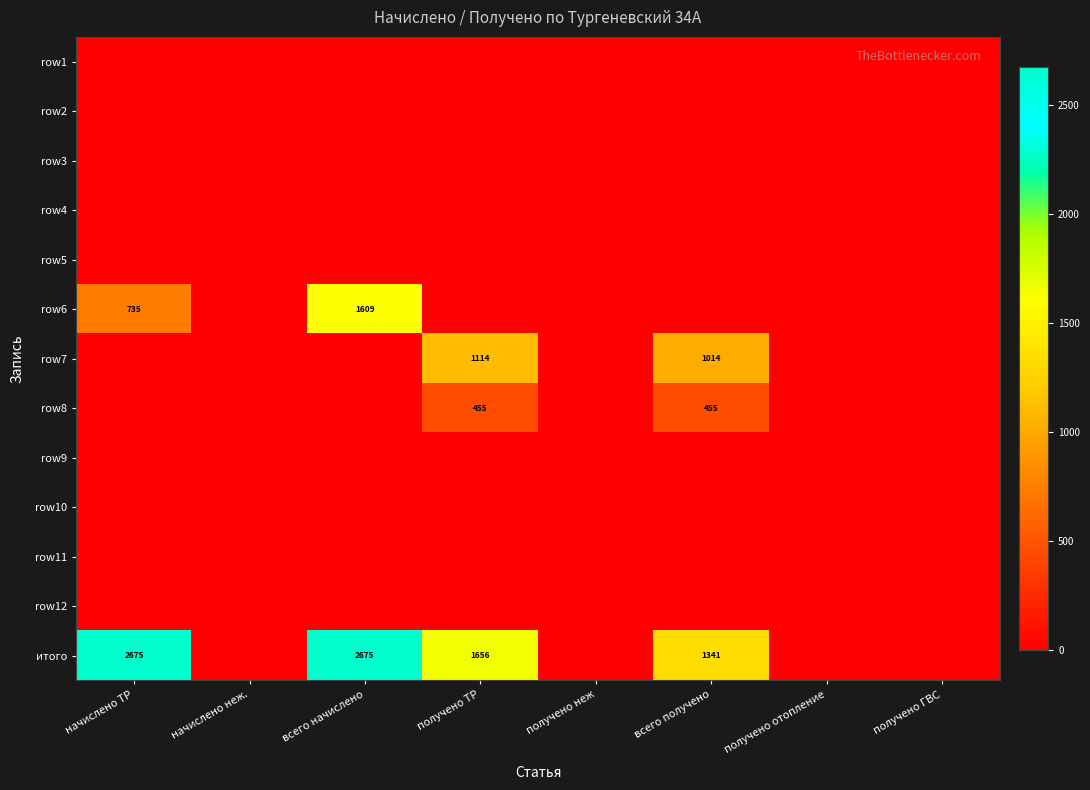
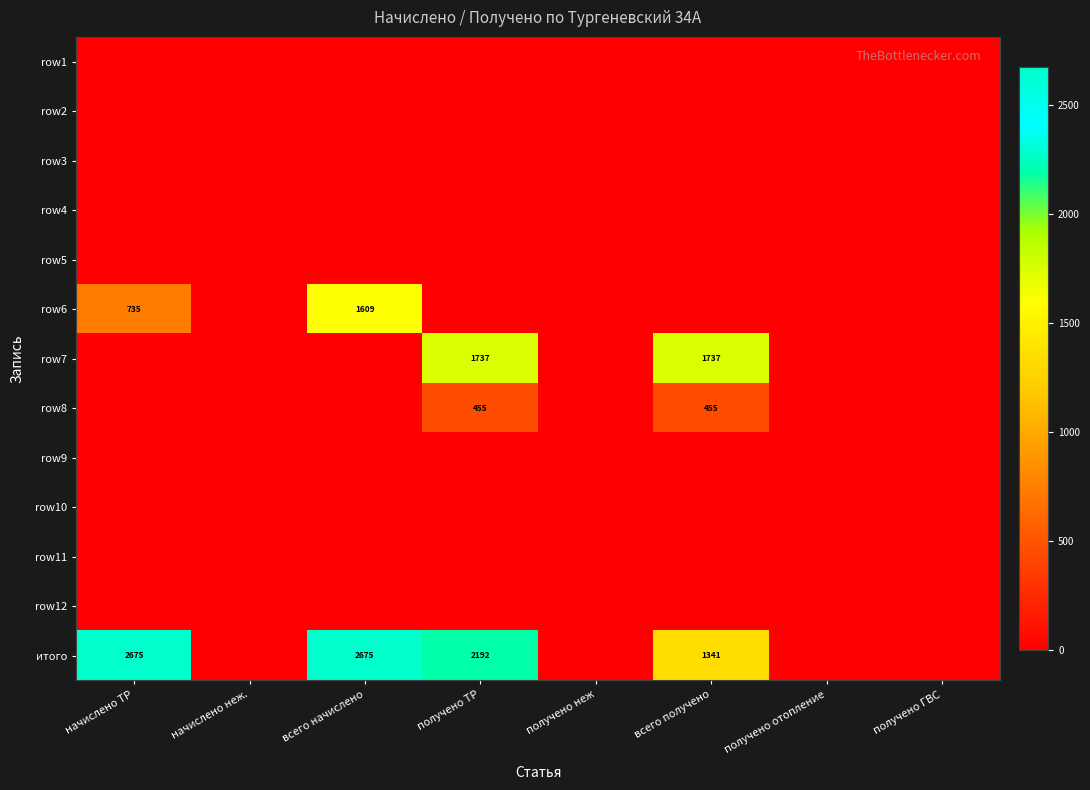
row7, получено ТР: 1114 -> 1737
row7, всего получено: 1014 -> 1737
итого, получено ТР: 1656 -> 2192
